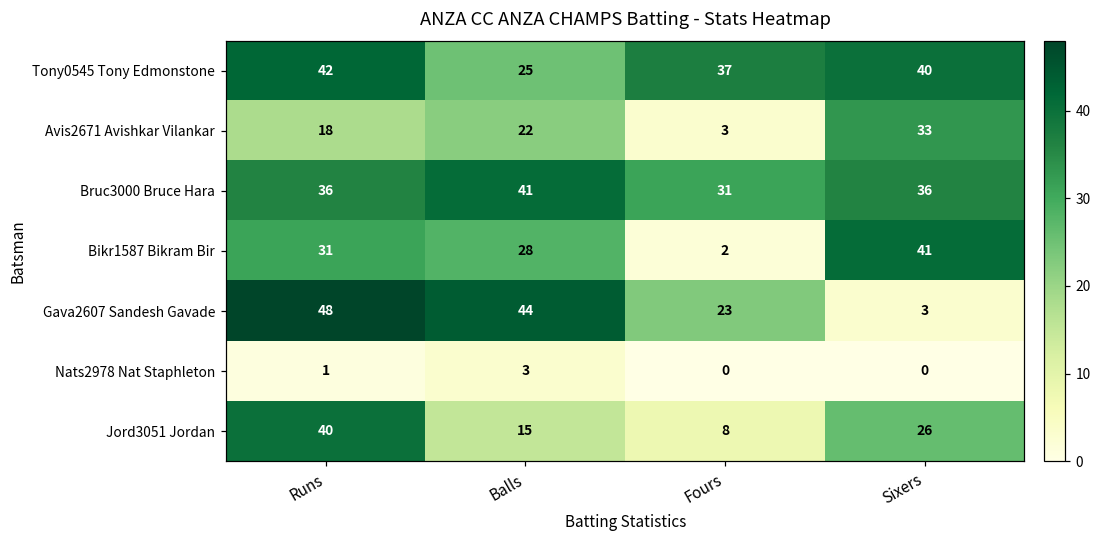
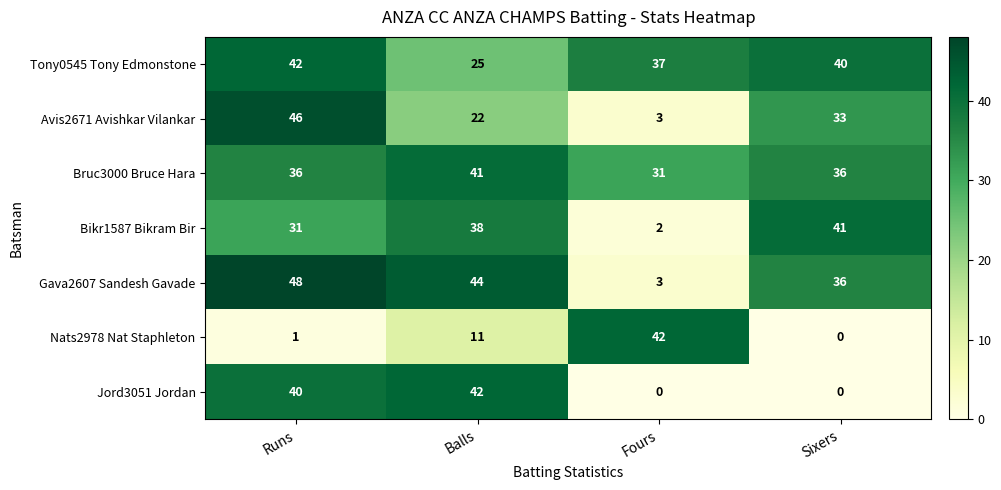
Avis2671 Avishkar Vilankar, Runs: 18 -> 46
Bikr1587 Bikram Bir, Balls: 28 -> 38
Gava2607 Sandesh Gavade, Fours: 23 -> 3
Gava2607 Sandesh Gavade, Sixers: 3 -> 36
Nats2978 Nat Staphleton, Balls: 3 -> 11
Nats2978 Nat Staphleton, Fours: 0 -> 42
Jord3051 Jordan, Balls: 15 -> 42
Jord3051 Jordan, Fours: 8 -> 0
Jord3051 Jordan, Sixers: 26 -> 0
